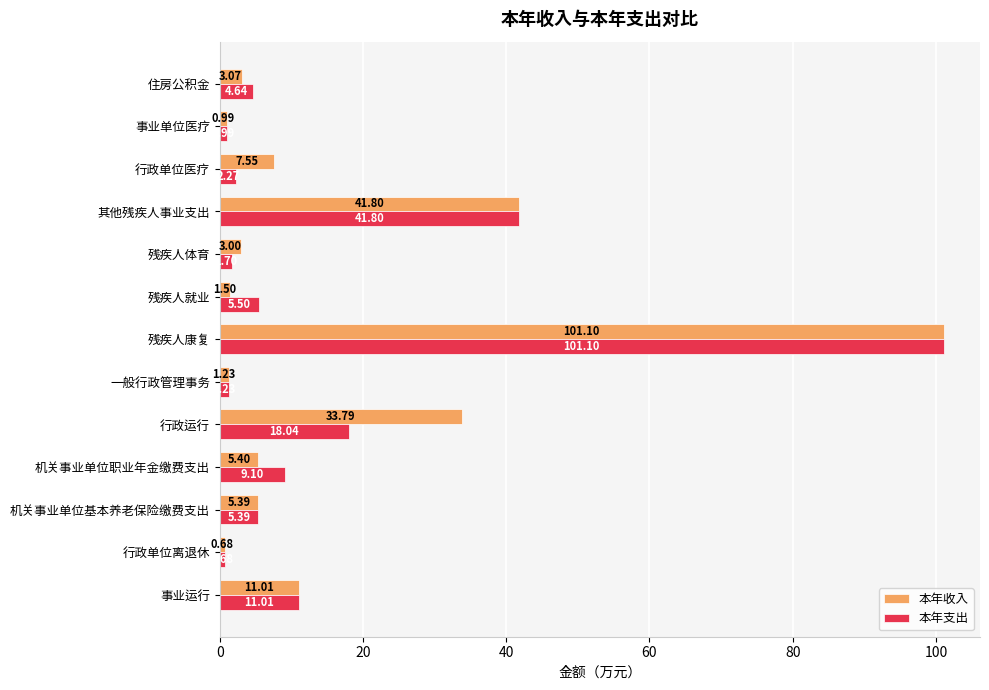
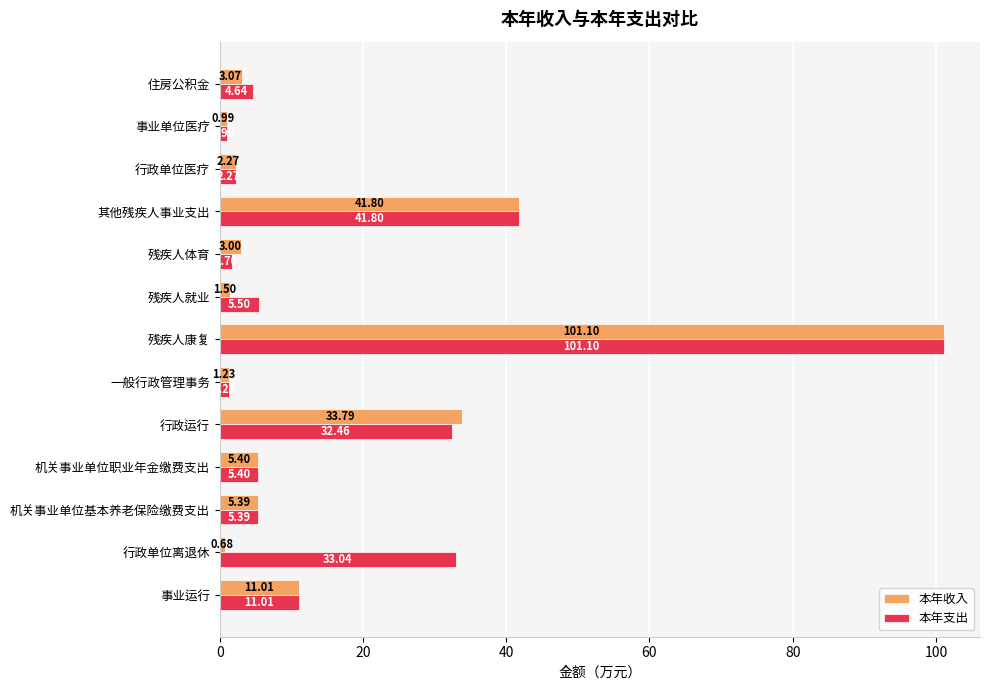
本年收入, 行政单位医疗: 7.55 -> 2.27
本年支出, 行政运行: 18.04 -> 32.46
本年支出, 机关事业单位职业年金缴费支出: 9.10 -> 5.40
本年支出, 行政单位离退休: 1 -> 33
